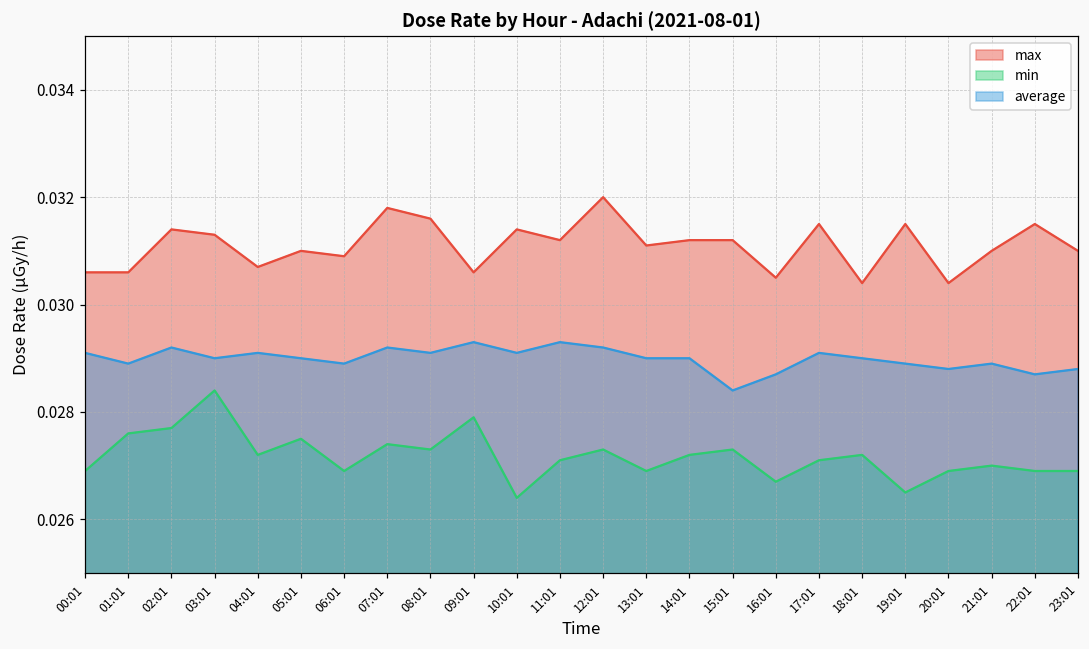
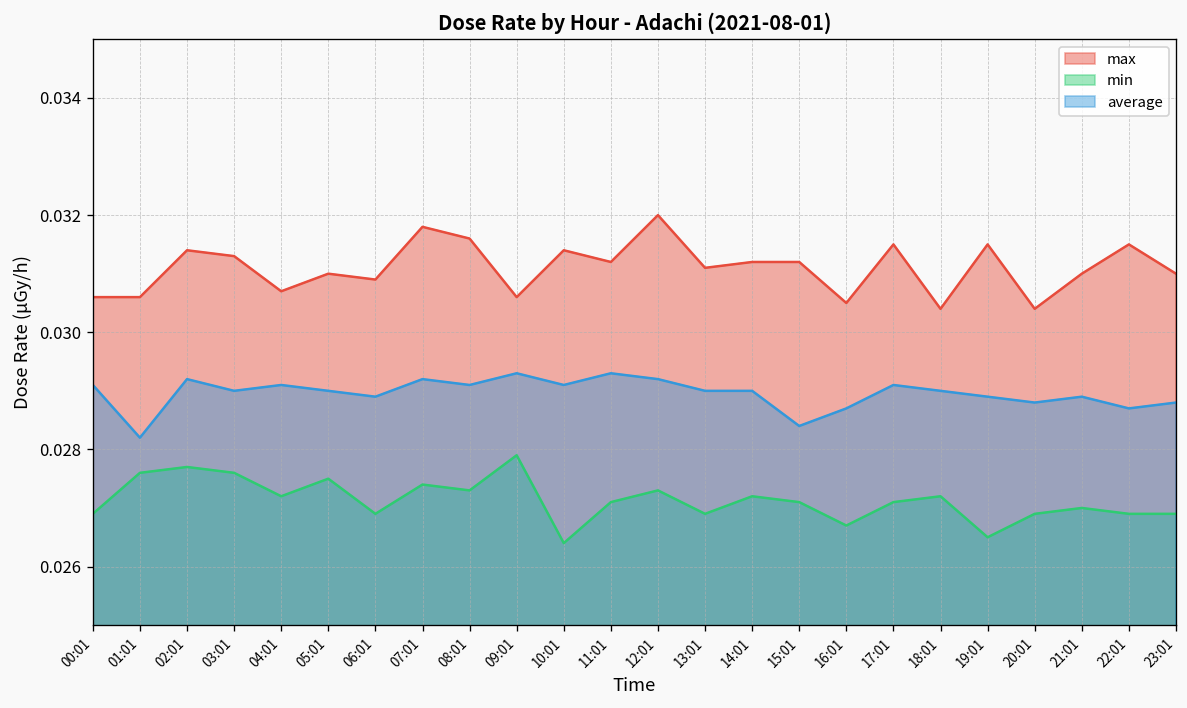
average, 01:01: 0.0289 -> 0.0282
min, 03:01: 0.0284 -> 0.0276
min, 15:01: 0.0273 -> 0.0271
